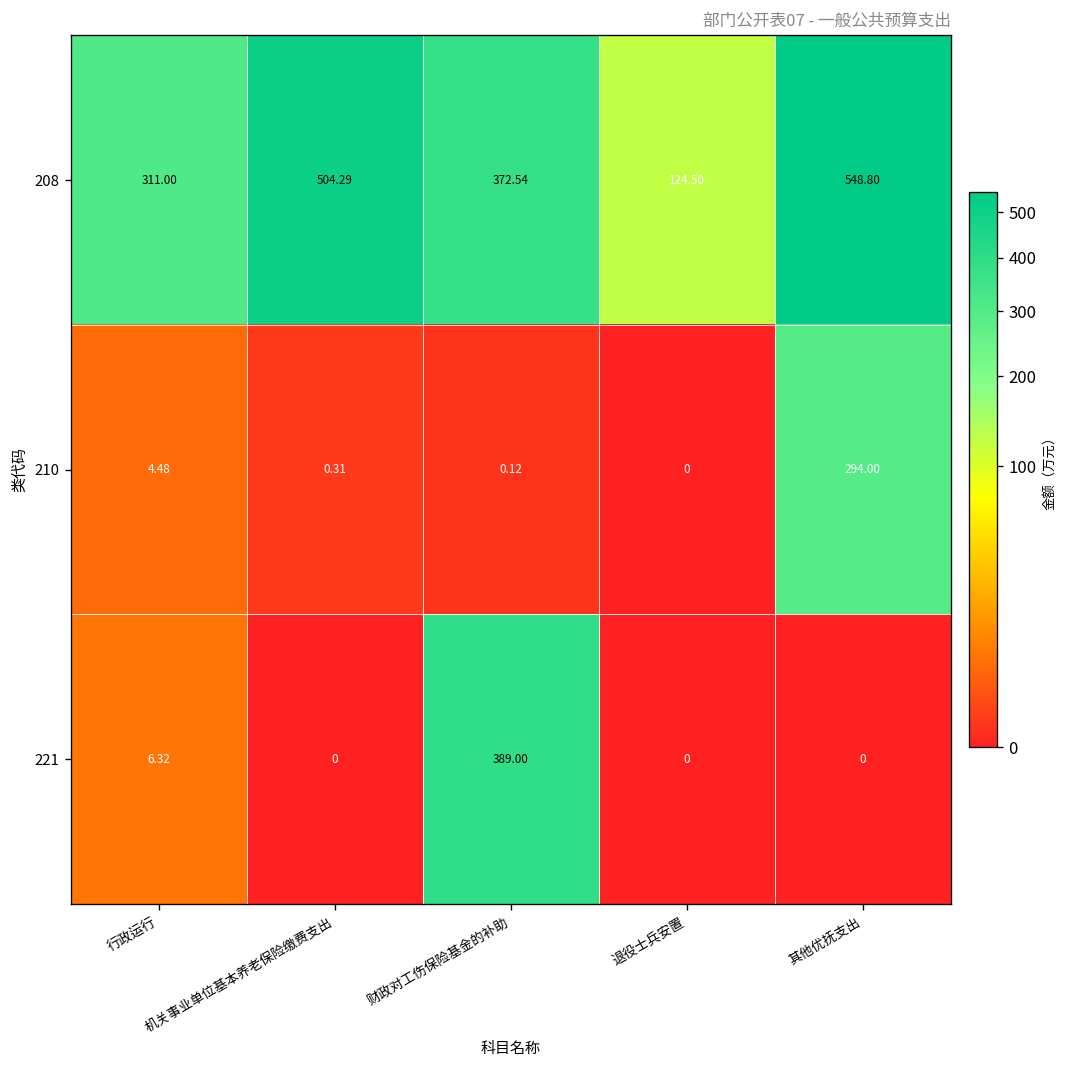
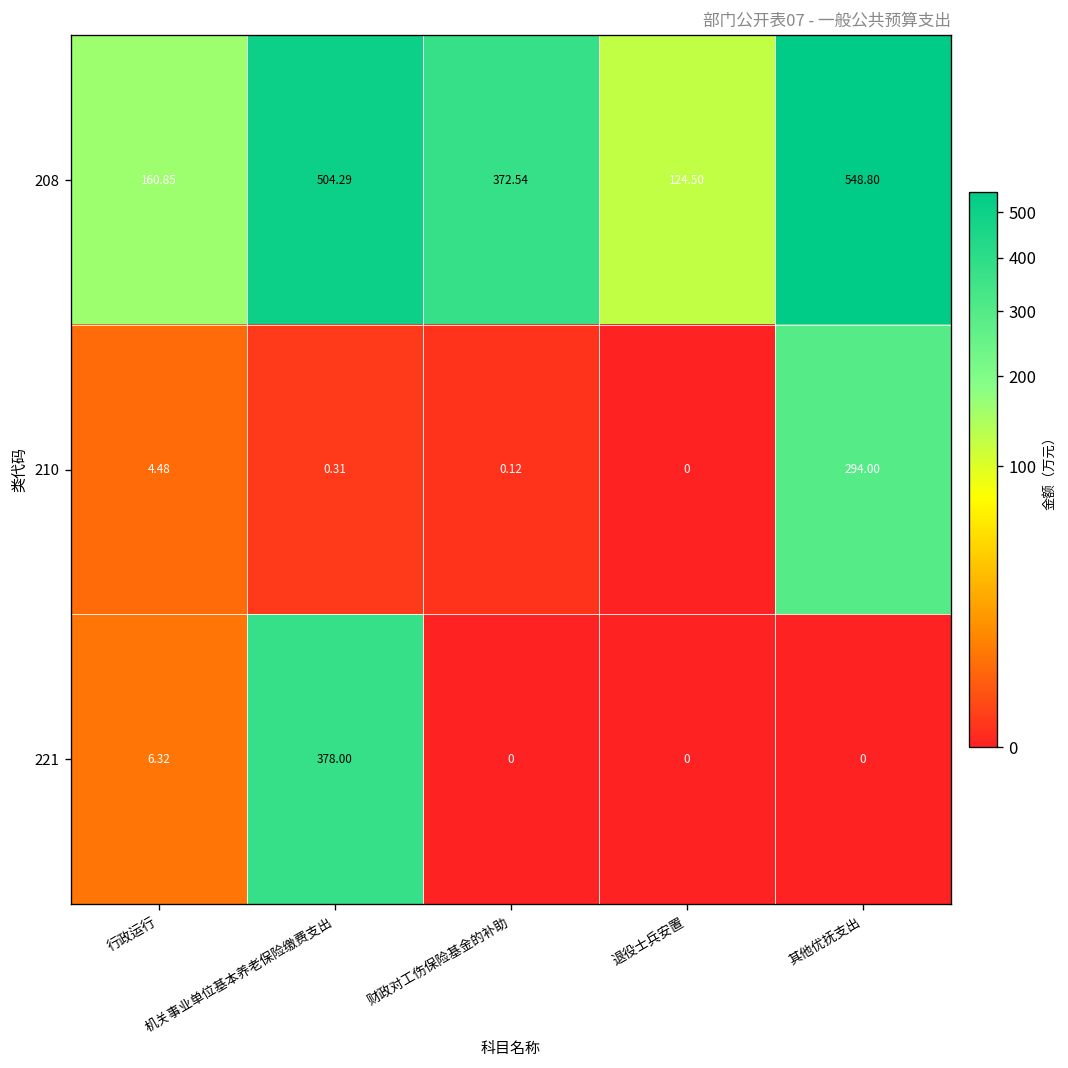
208, 行政运行: 311.00 -> 160.85
221, 机关事业单位基本养老保险缴费支出: 0 -> 378.00
221, 财政对工伤保险基金的补助: 389.00 -> 0
